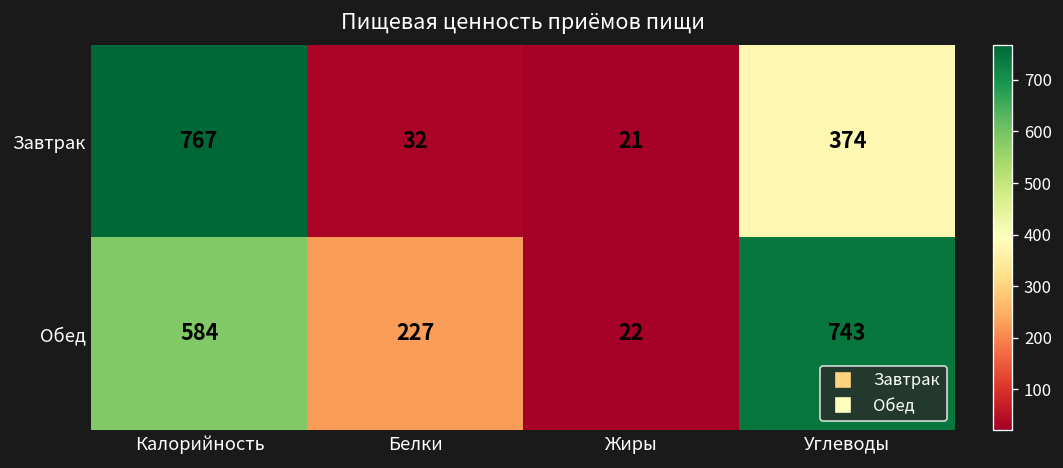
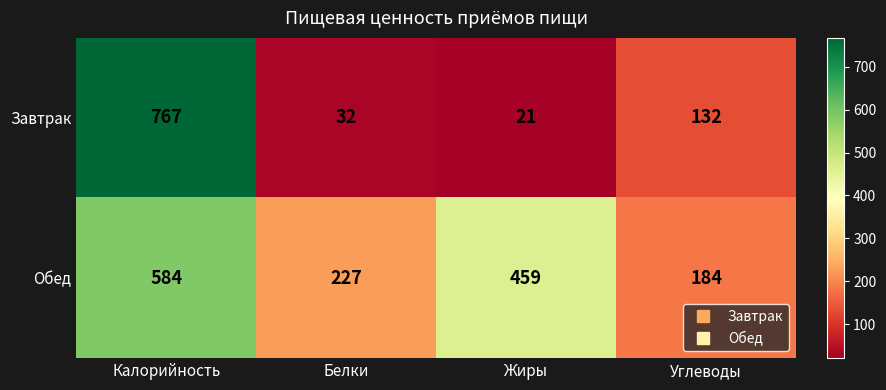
Завтрак, Углеводы: 374 -> 132
Обед, Жиры: 22 -> 459
Обед, Углеводы: 743 -> 184
